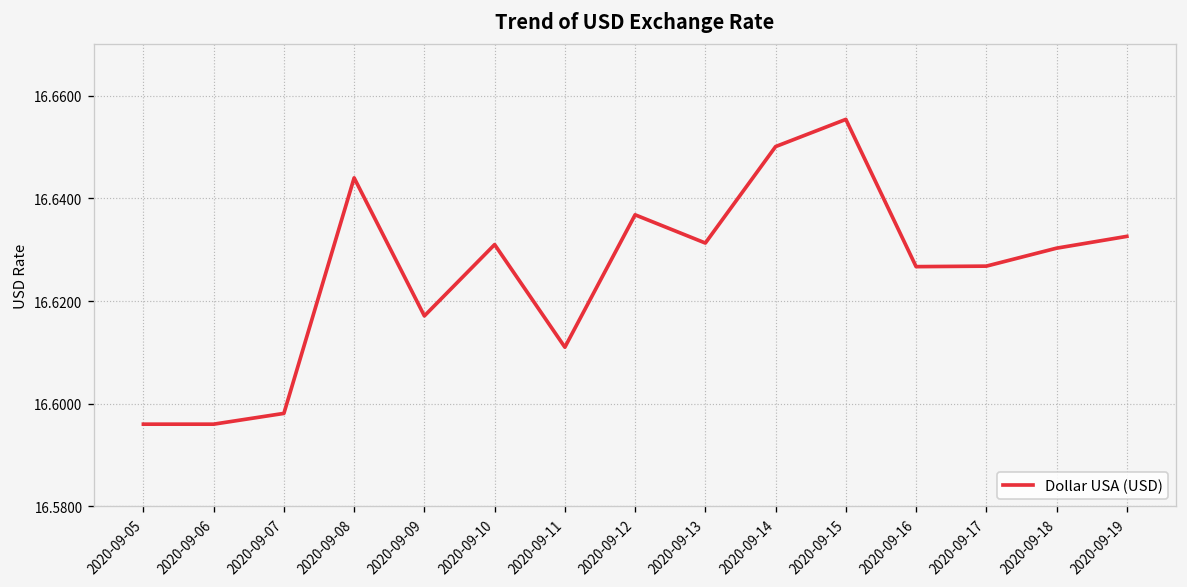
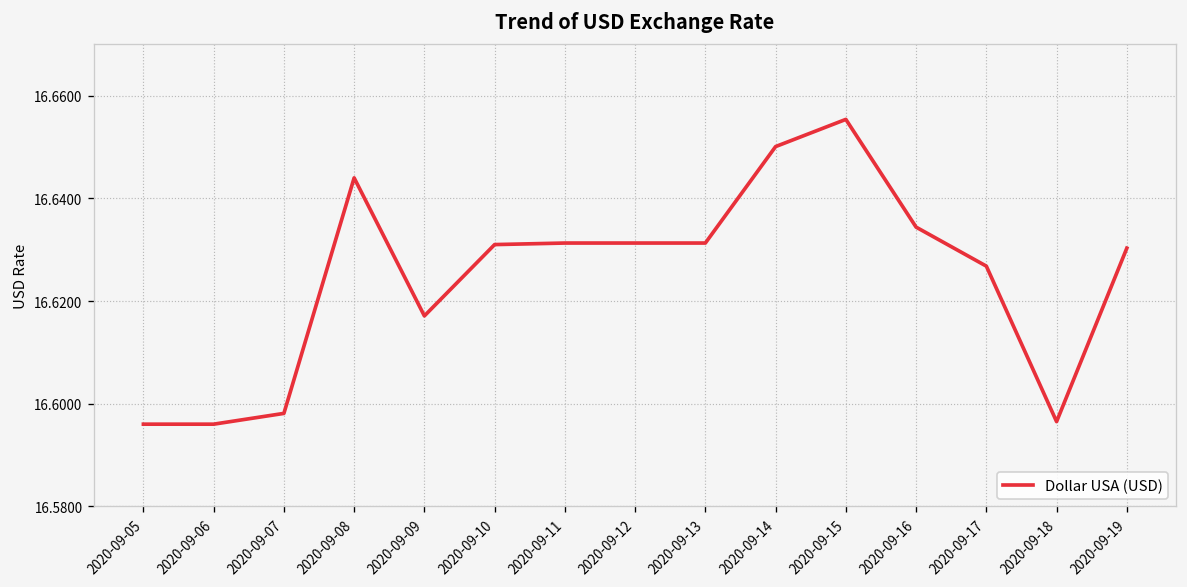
2020-09-11: 16.611 -> 16.631
2020-09-12: 16.637 -> 16.631
2020-09-16: 16.627 -> 16.634
2020-09-18: 16.630 -> 16.597
2020-09-19: 16.633 -> 16.630
